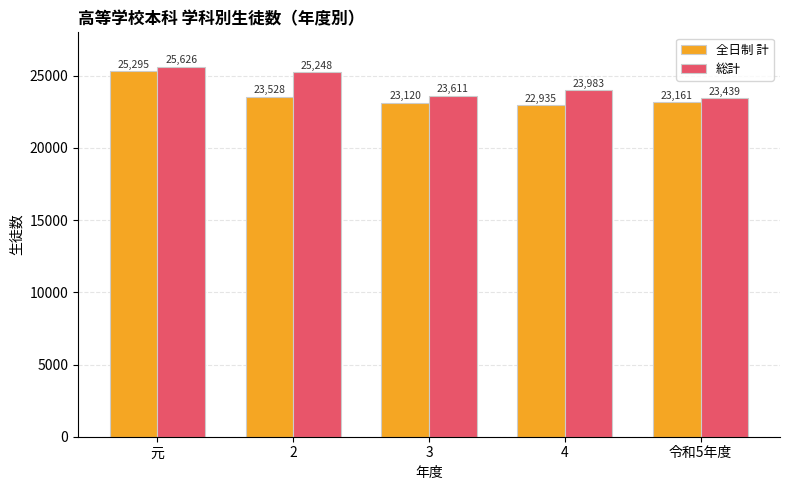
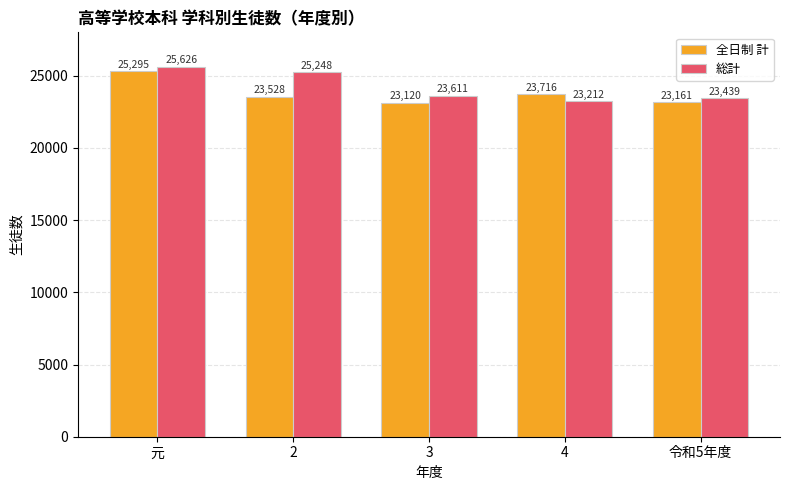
全日制 計, 4: 22,935 -> 23,716
総計, 4: 23,983 -> 23,212
